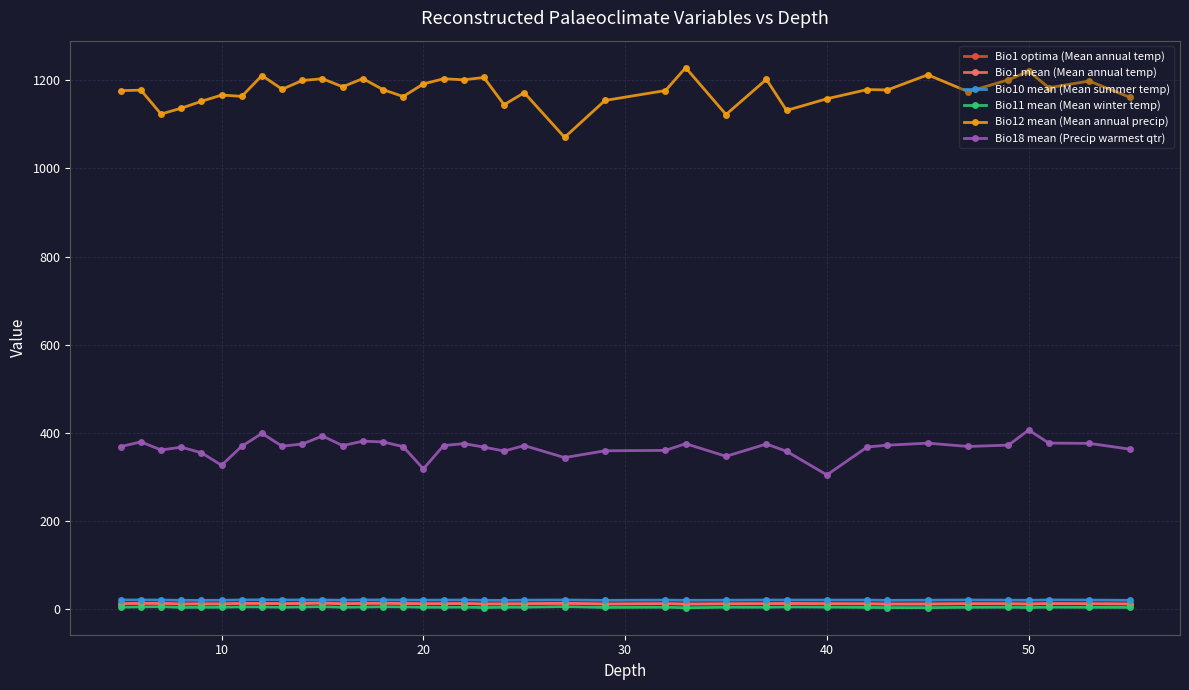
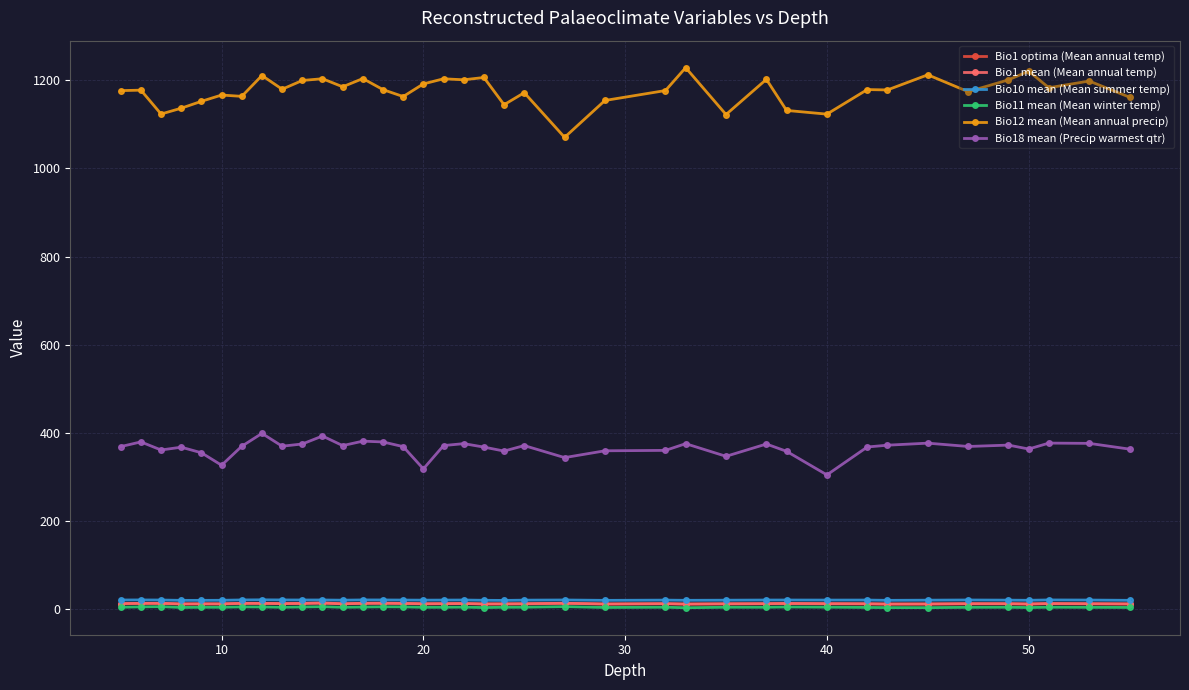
Bio12 mean (Mean annual precip), 40: 1160 -> 1120
Bio18 mean (Precip warmest qtr), 50: 410 -> 360
